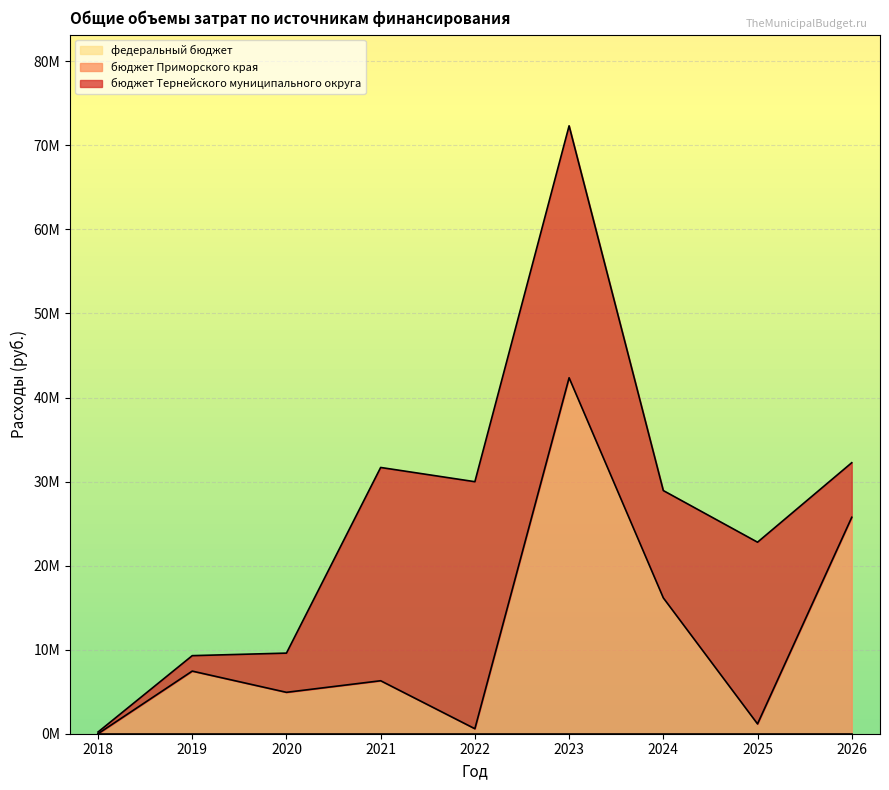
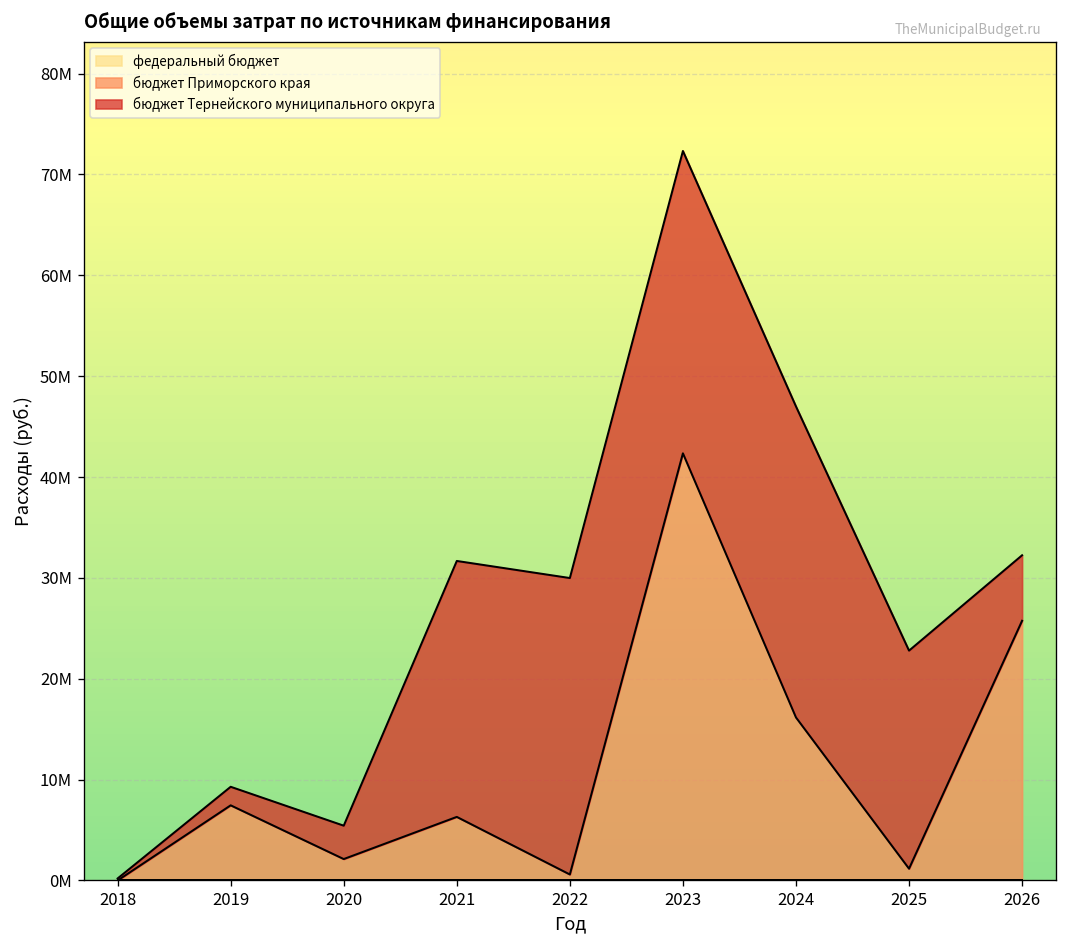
бюджет Приморского края, 2020: 5000000 -> 2000000
бюджет Тернейского муниципального округа, 2020: 5000000 -> 3000000
бюджет Тернейского муниципального округа, 2024: 13000000 -> 31000000
